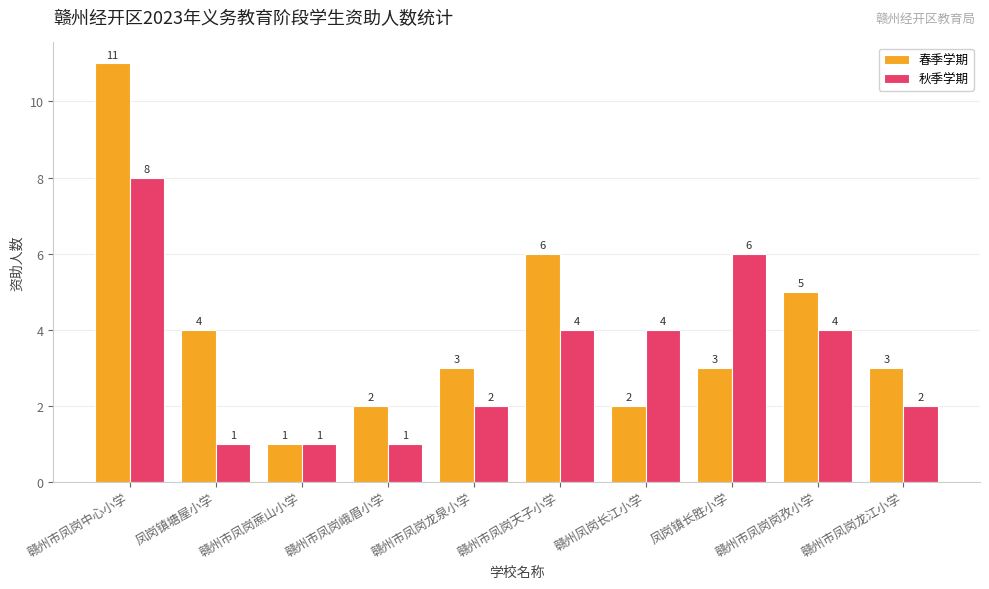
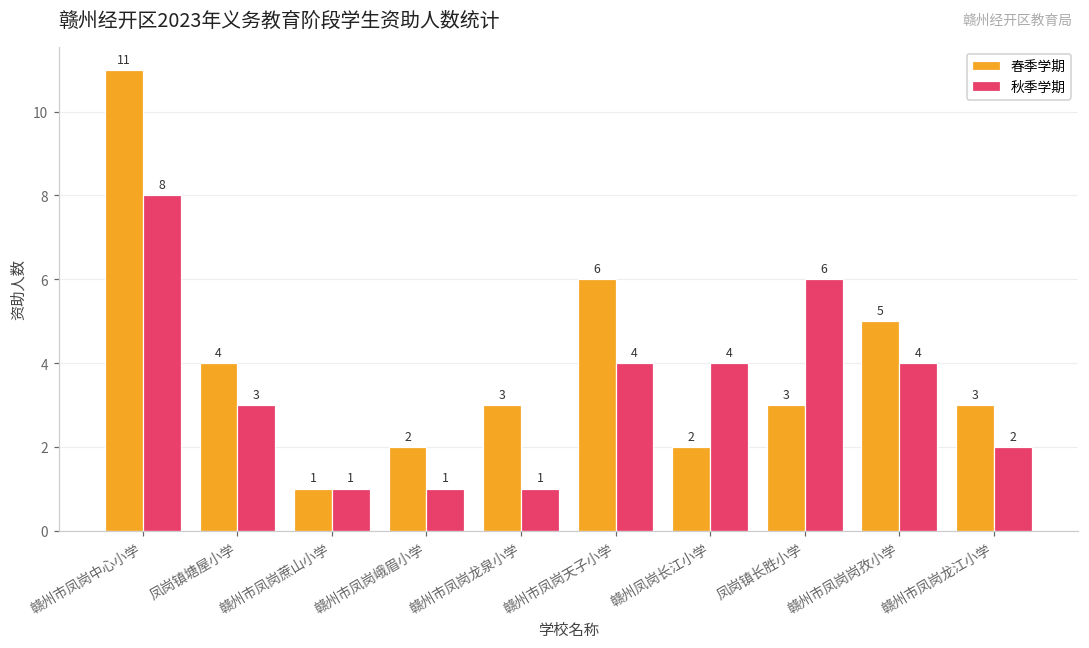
秋季学期, 凤岗镇塘屋小学: 1 -> 3
秋季学期, 赣州市凤岗龙泉小学: 2 -> 1
